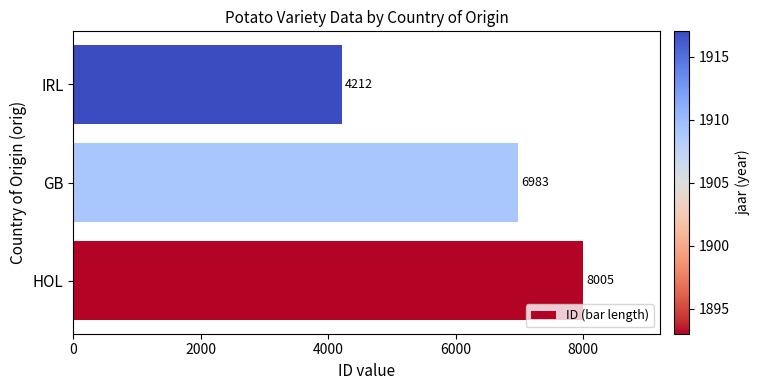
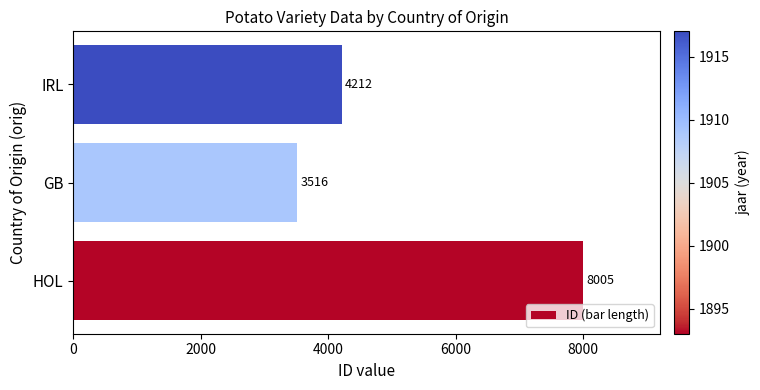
GB: 6983 -> 3516
